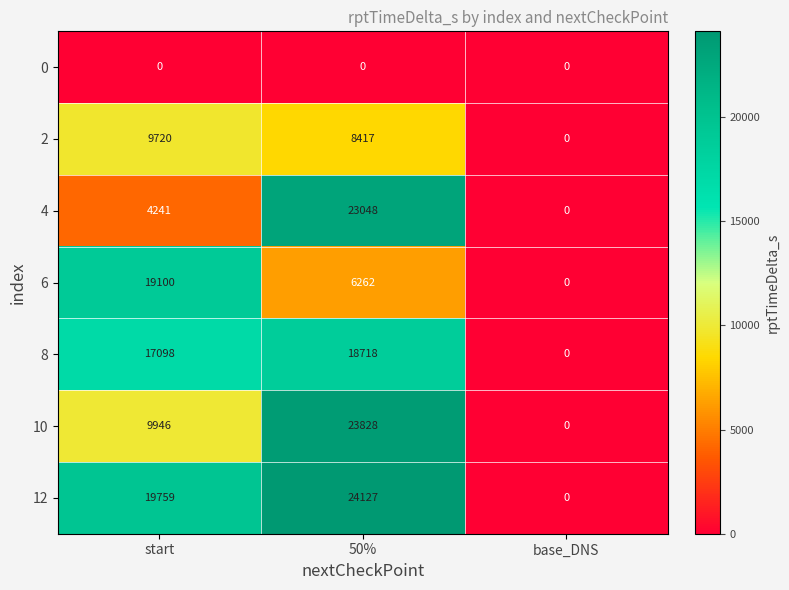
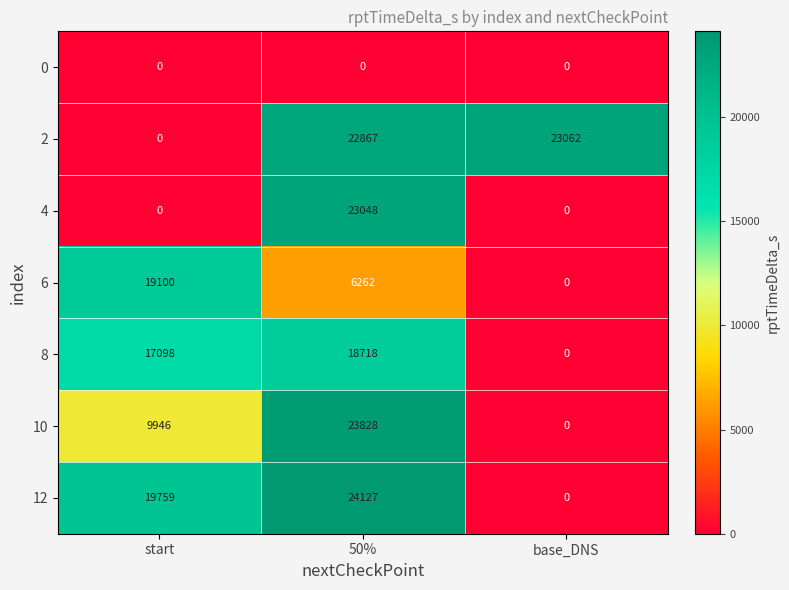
2, start: 9720 -> 0
2, 50%: 8417 -> 22867
2, base_DNS: 0 -> 23062
4, start: 4241 -> 0
